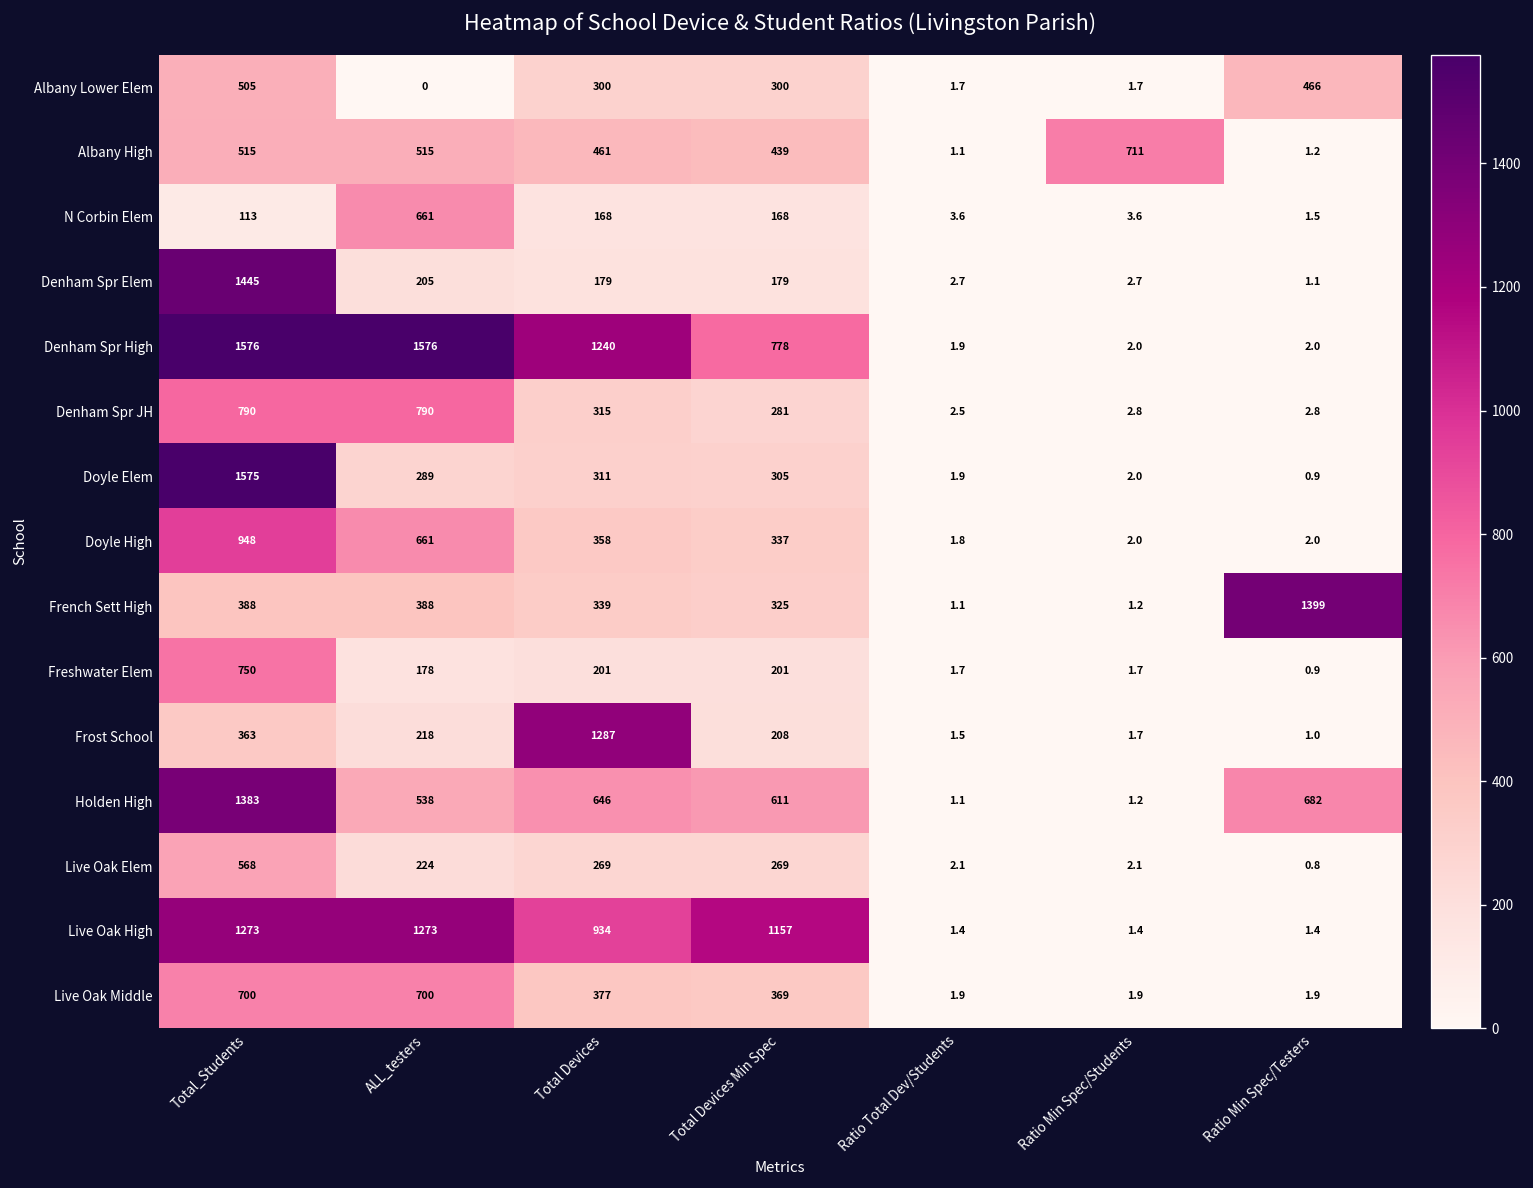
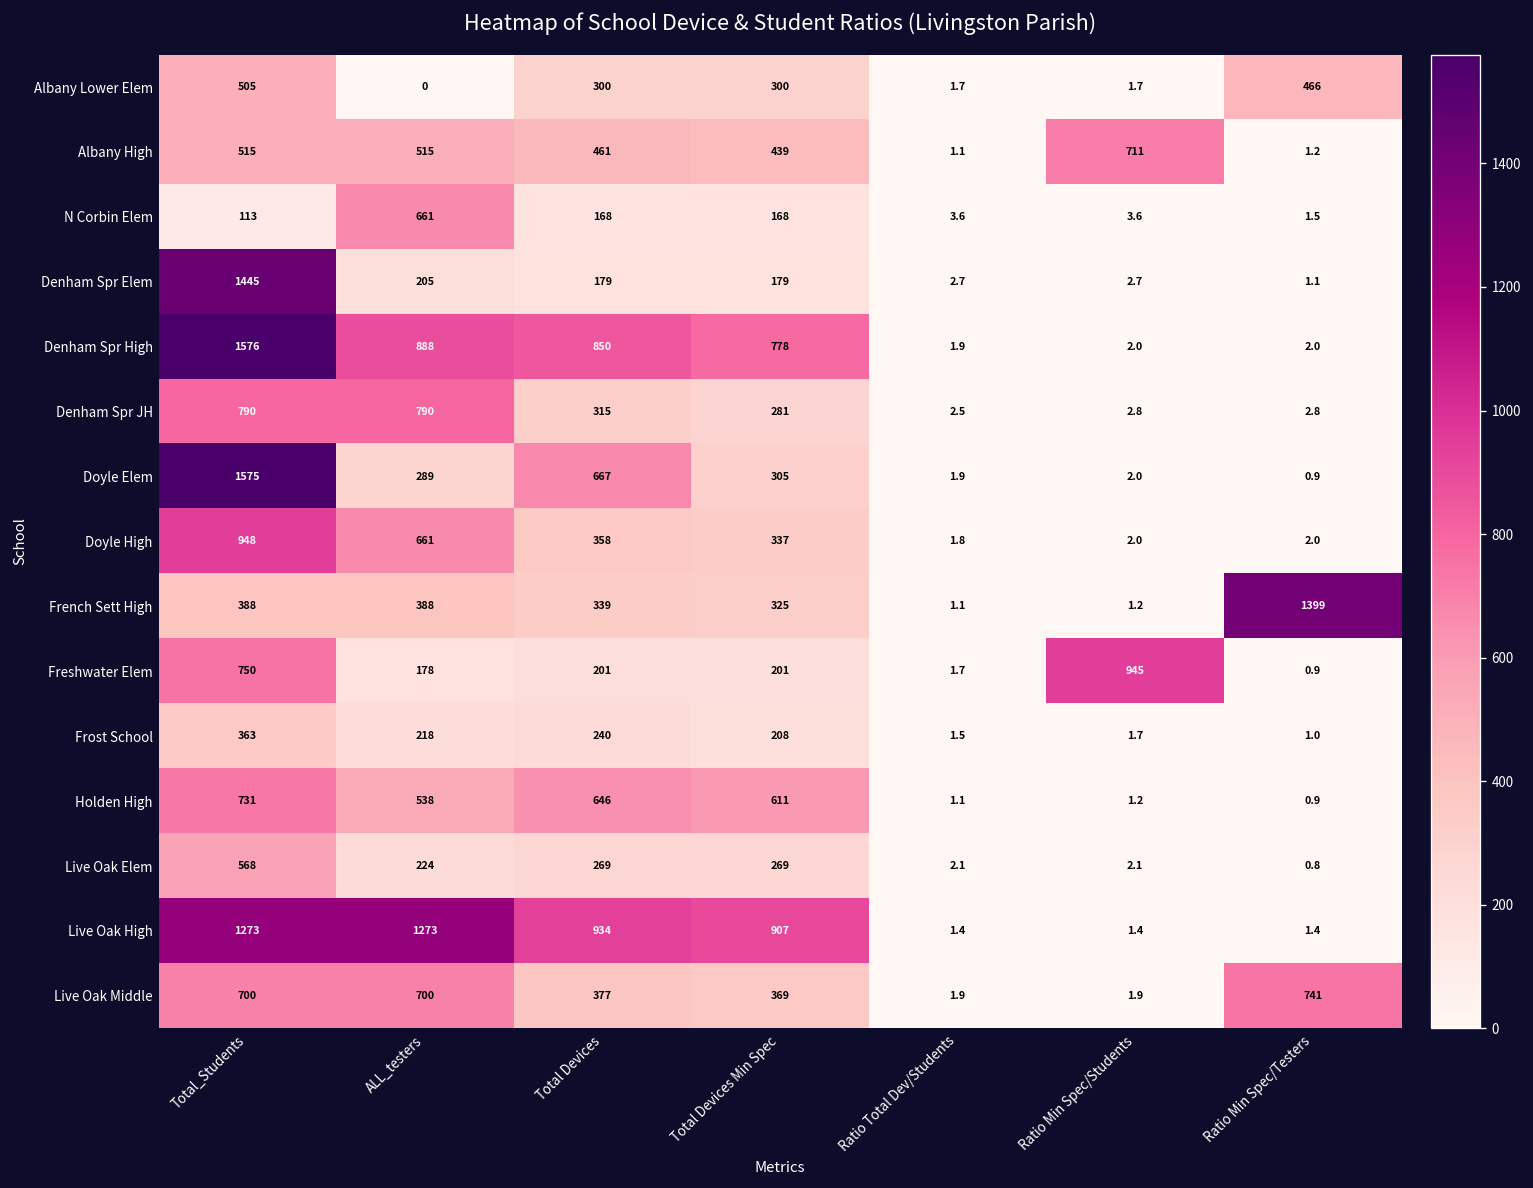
Denham Spr High, ALL_testers: 1576 -> 888
Denham Spr High, Total Devices: 1240 -> 850
Doyle Elem, Total Devices: 311 -> 667
Freshwater Elem, Ratio Min Spec/Students: 1.7 -> 945
Frost School, Total Devices: 1287 -> 240
Holden High, Total_Students: 1383 -> 731
Holden High, Ratio Min Spec/Testers: 682 -> 0.9
Live Oak High, Total Devices Min Spec: 1157 -> 907
Live Oak Middle, Ratio Min Spec/Testers: 1.9 -> 741
